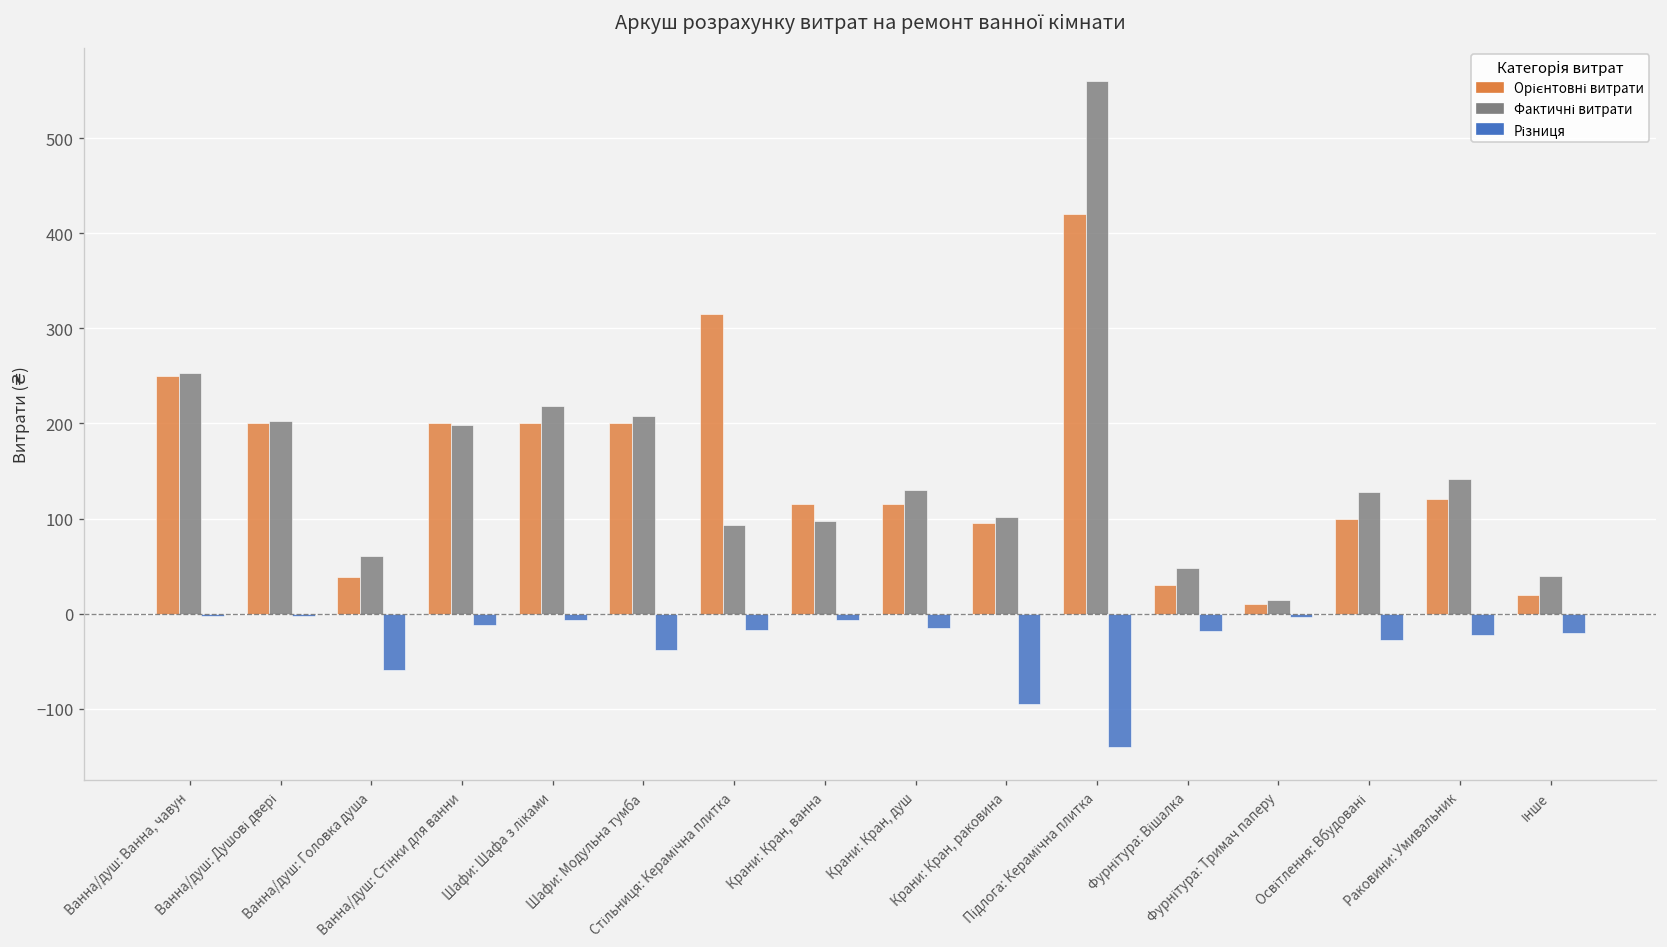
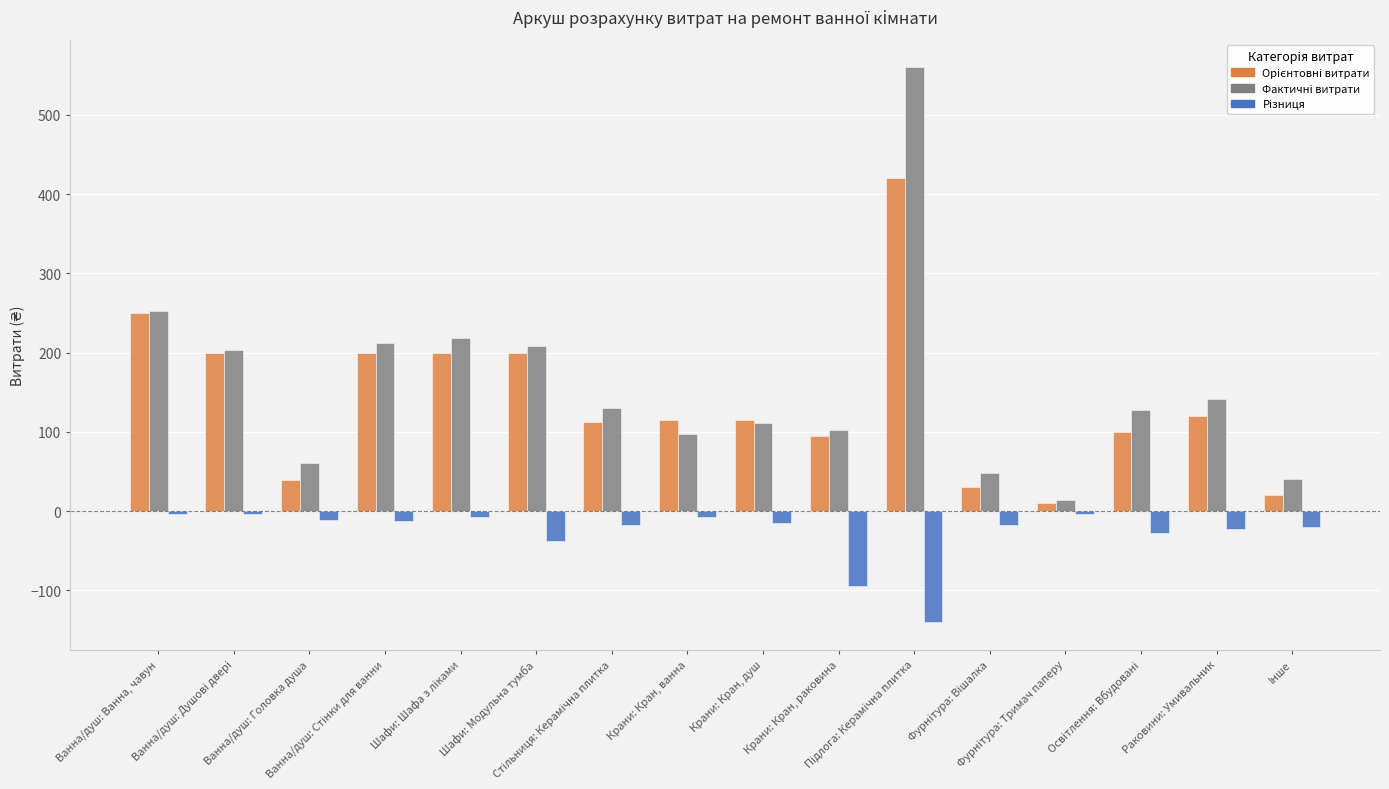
Різниця, Ванна/душ: Головка душа: -60 -> -10
Фактичні витрати, Ванна/душ: Стінки для ванни: 200 -> 210
Орієнтовні витрати, Стільниця: Керамічна плитка: 320 -> 110
Фактичні витрати, Стільниця: Керамічна плитка: 90 -> 130
Фактичні витрати, Крани: Кран, душ: 130 -> 110
